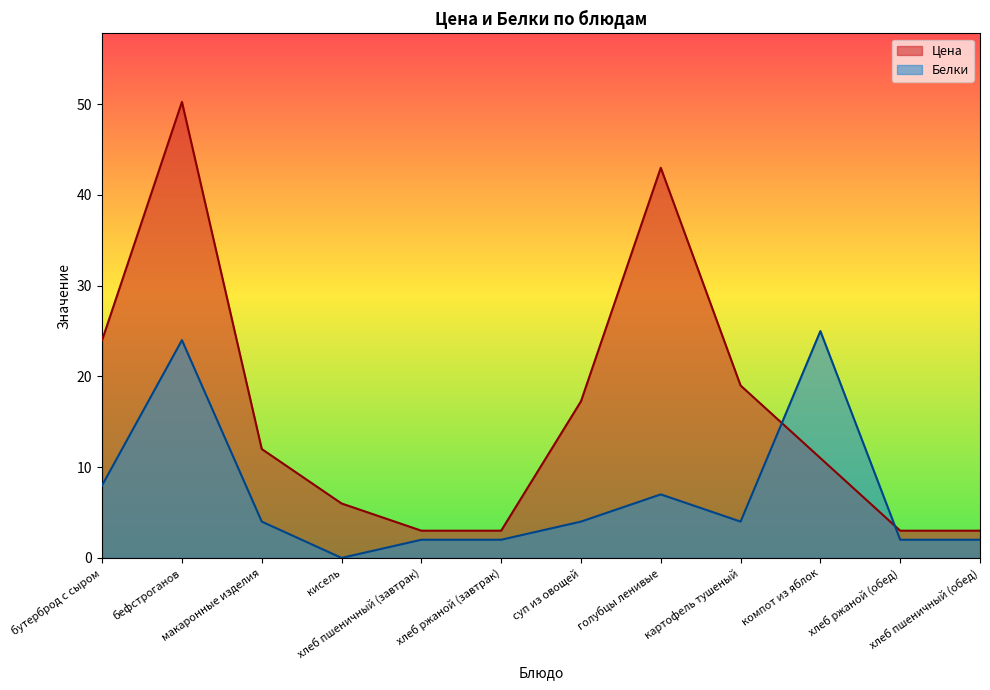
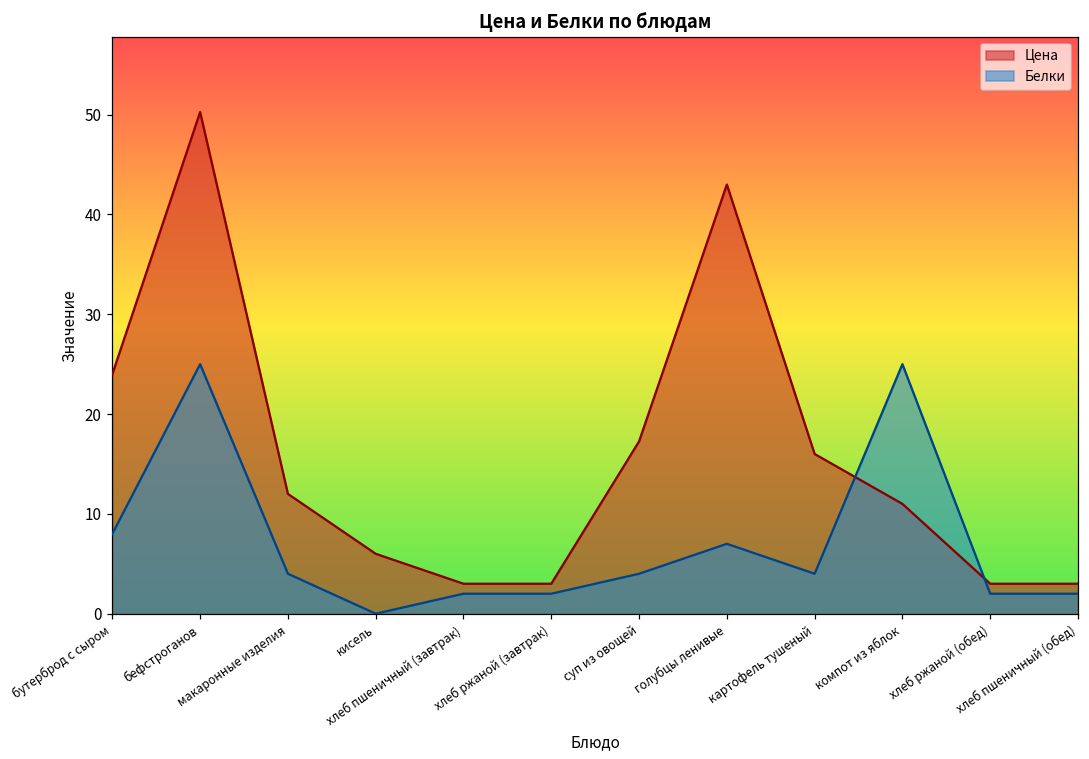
Белки, бефстроганов: 24 -> 25
Цена, картофель тушеный: 19 -> 16
